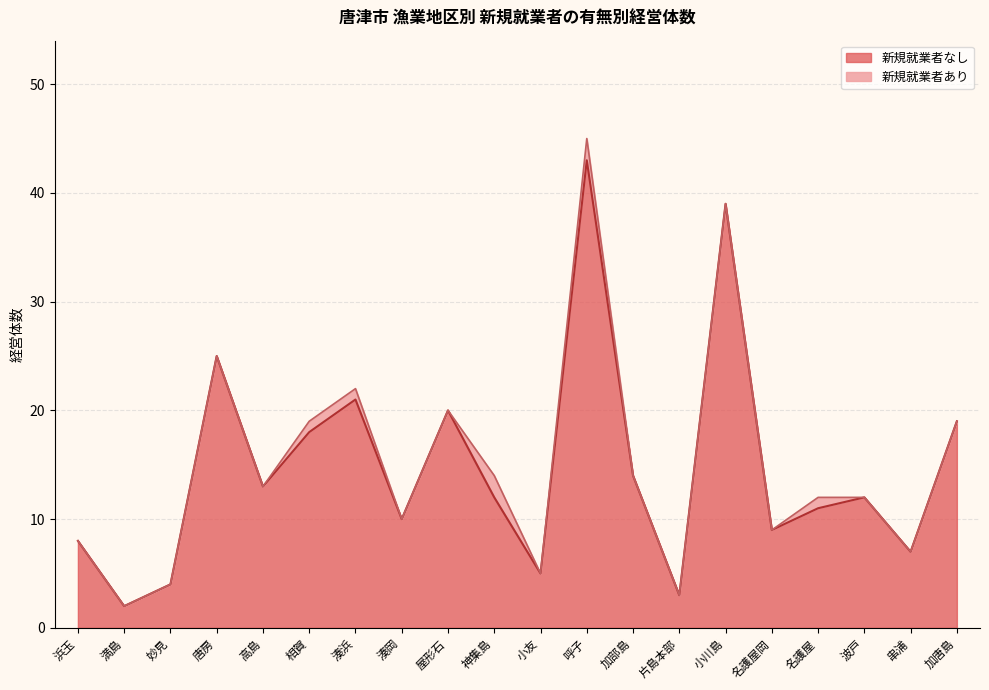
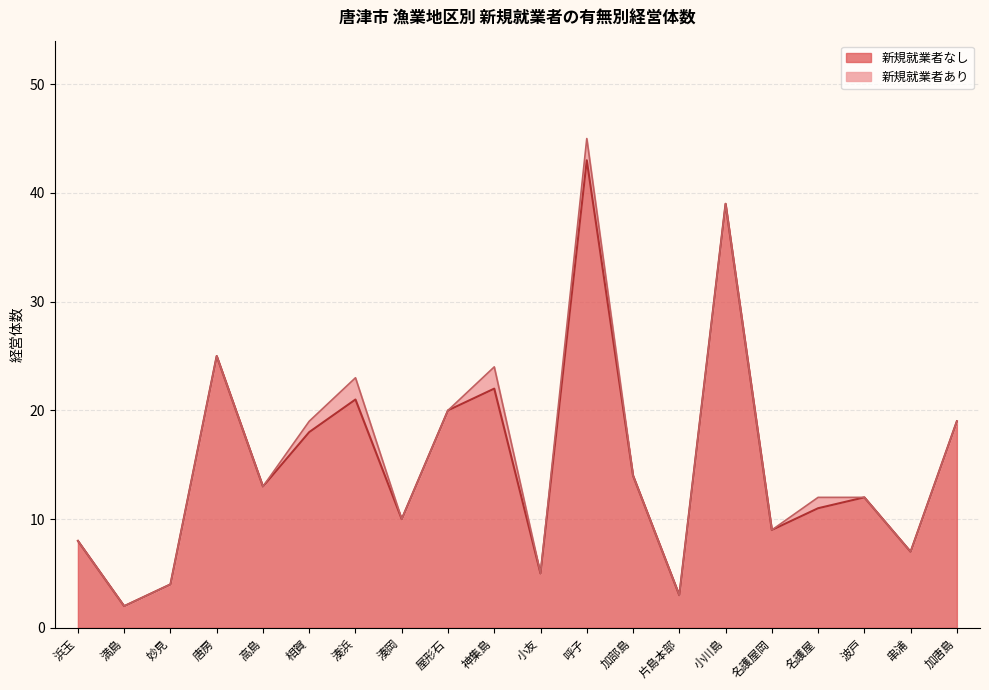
新規就業者あり, 湊浜: 1 -> 2
新規就業者なし, 神集島: 12 -> 22
